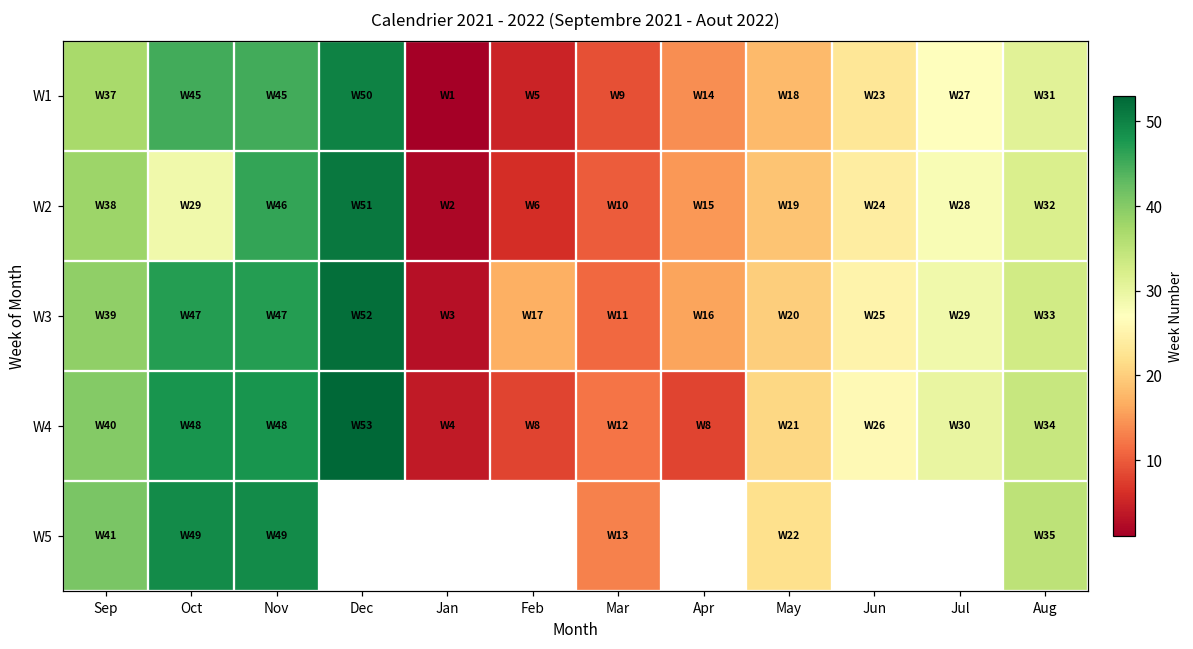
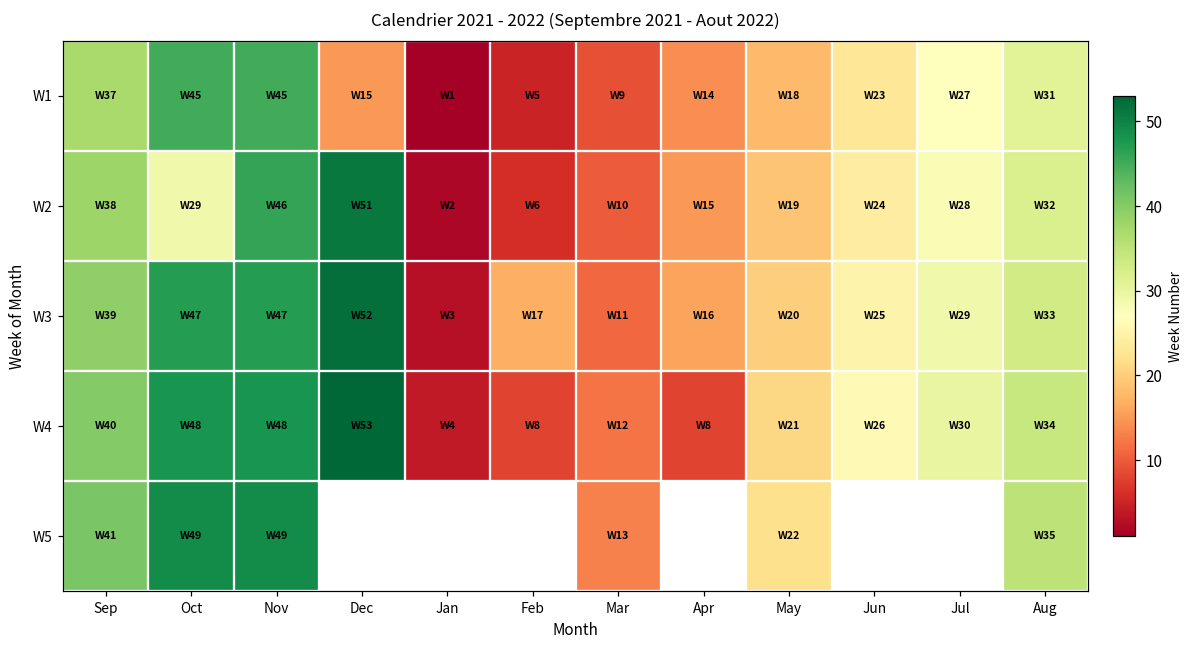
W1, Dec: 50 -> 15
